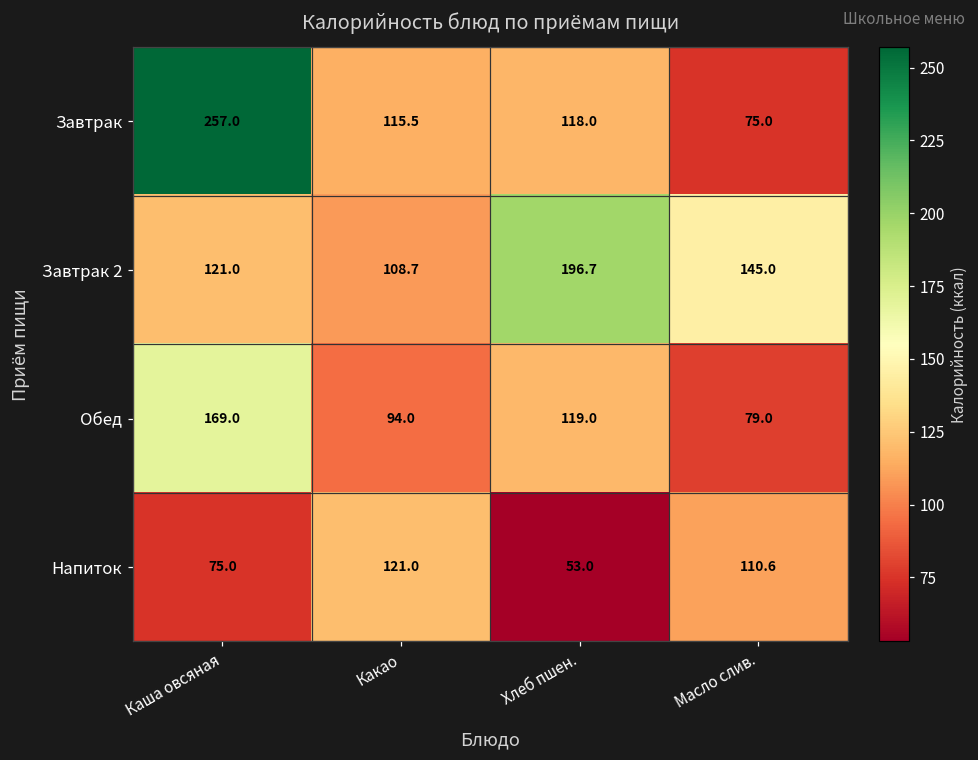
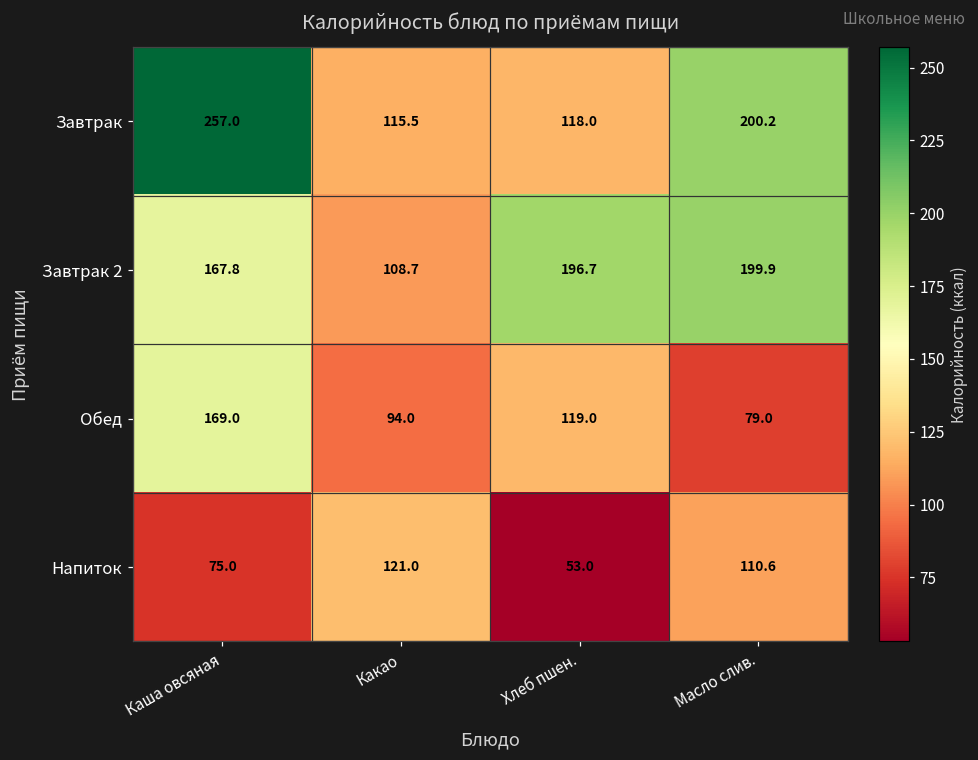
Завтрак, Масло слив.: 75.0 -> 200.2
Завтрак 2, Каша овсяная: 121.0 -> 167.8
Завтрак 2, Масло слив.: 145.0 -> 199.9
